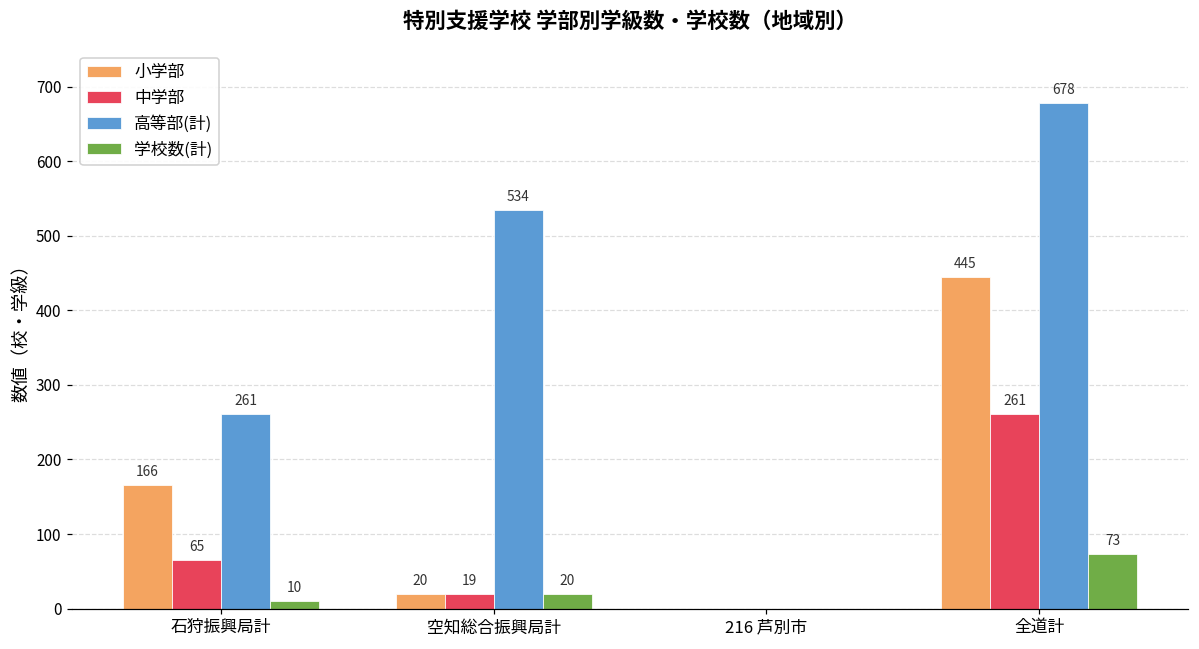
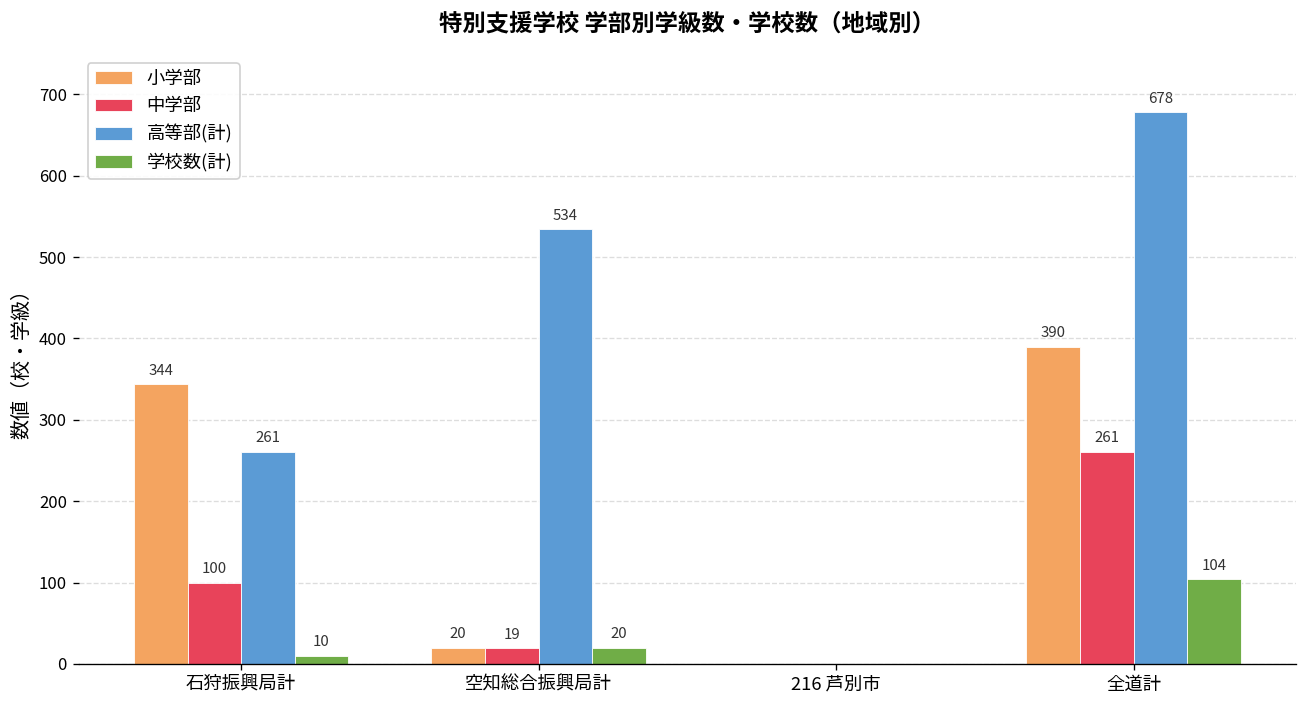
小学部, 石狩振興局計: 166 -> 344
中学部, 石狩振興局計: 65 -> 100
小学部, 全道計: 445 -> 390
学校数(計), 全道計: 73 -> 104
